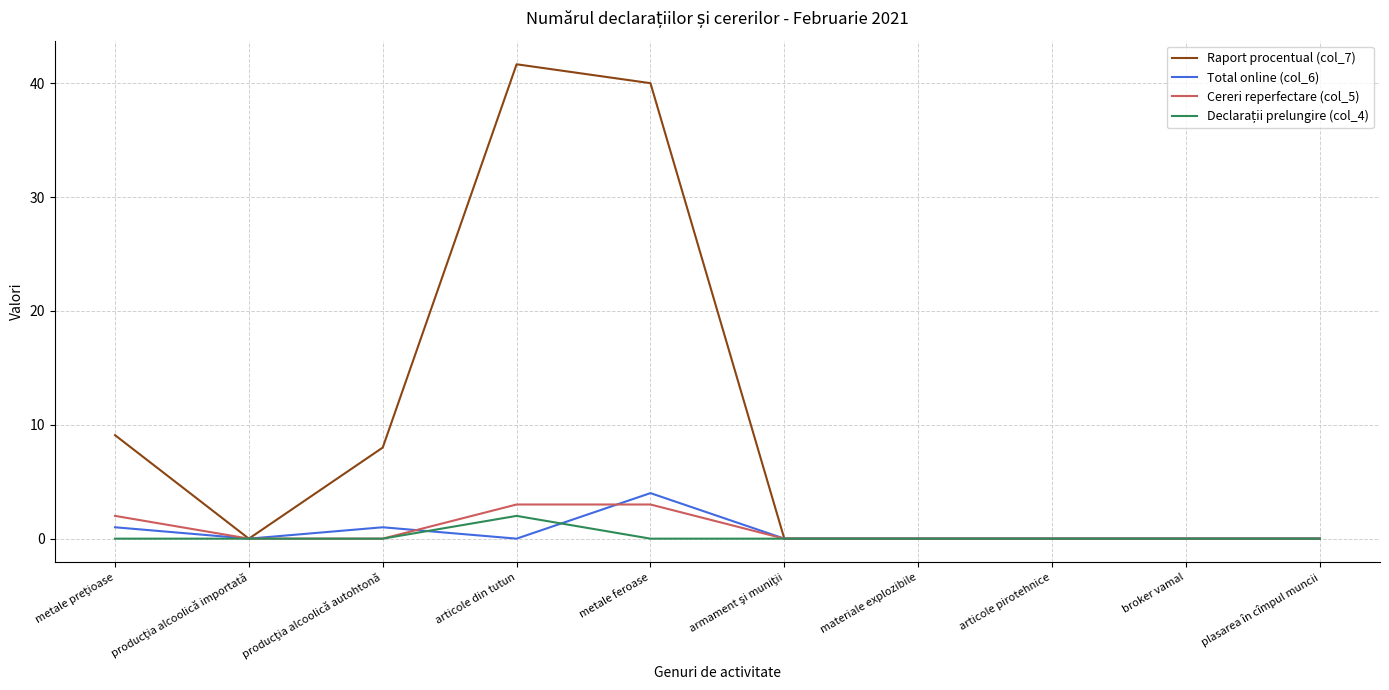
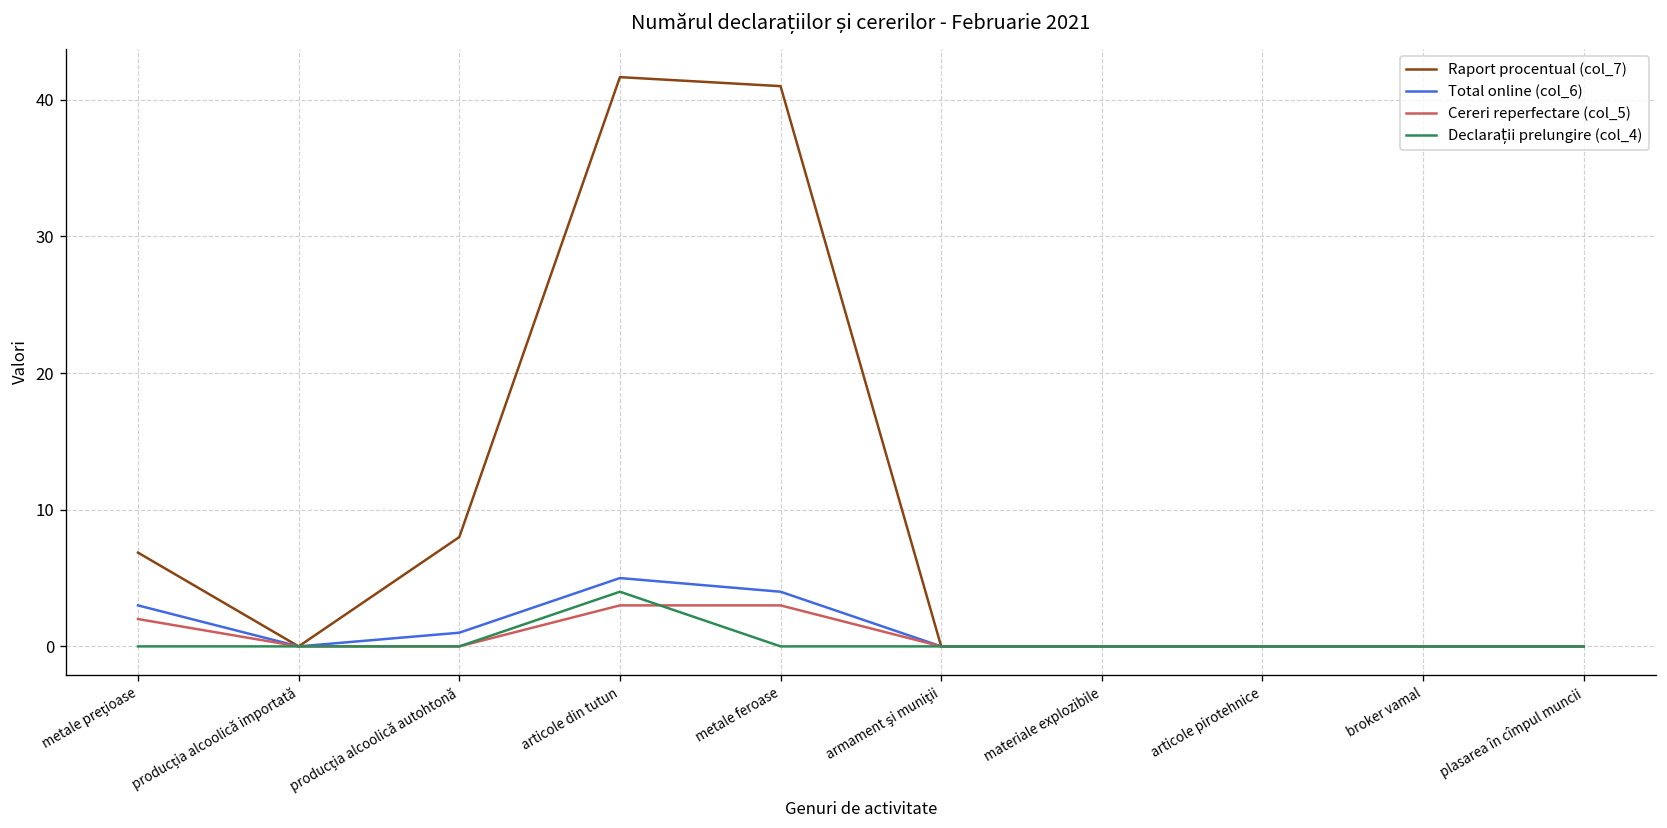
Raport procentual (col_7), metale preţioase: 9.1 -> 6.9
Total online (col_6), metale preţioase: 1 -> 3
Total online (col_6), articole din tutun: 0 -> 5
Declarații prelungire (col_4), articole din tutun: 2 -> 4
Raport procentual (col_7), metale feroase: 40 -> 41
